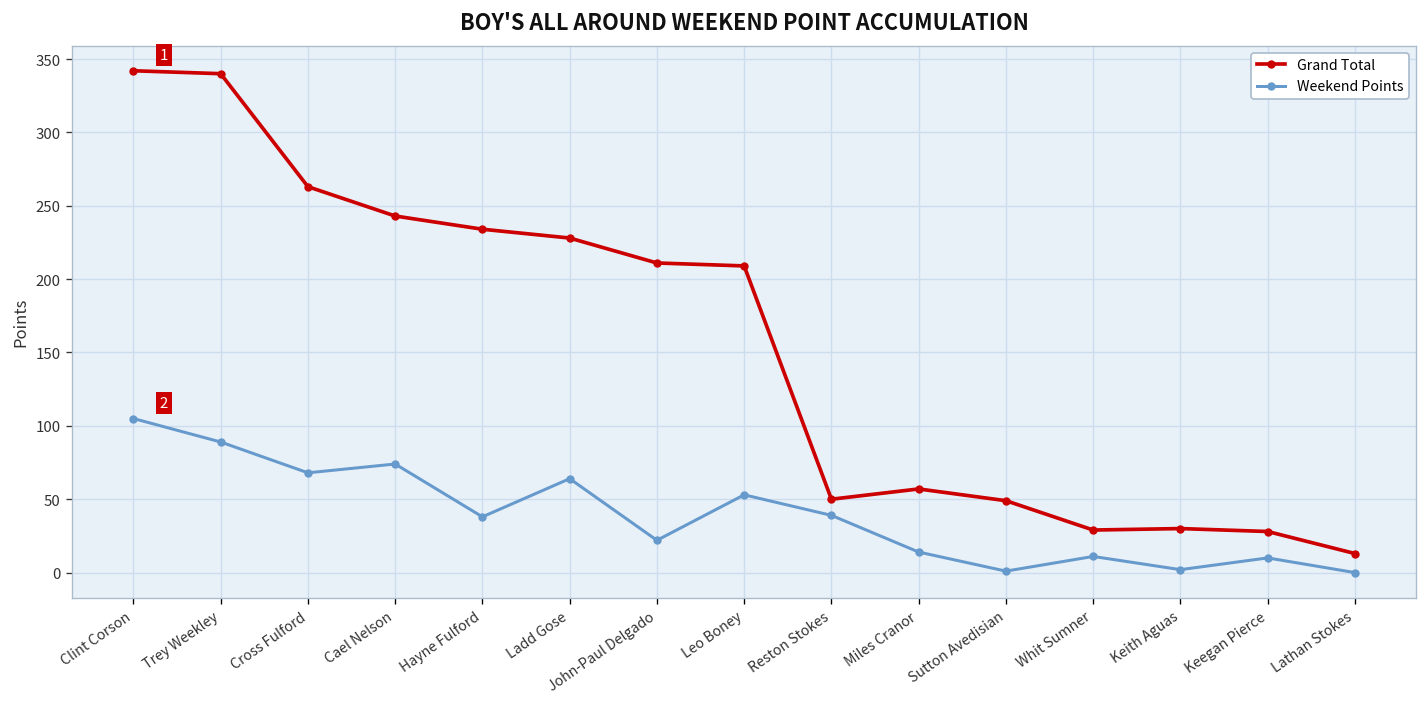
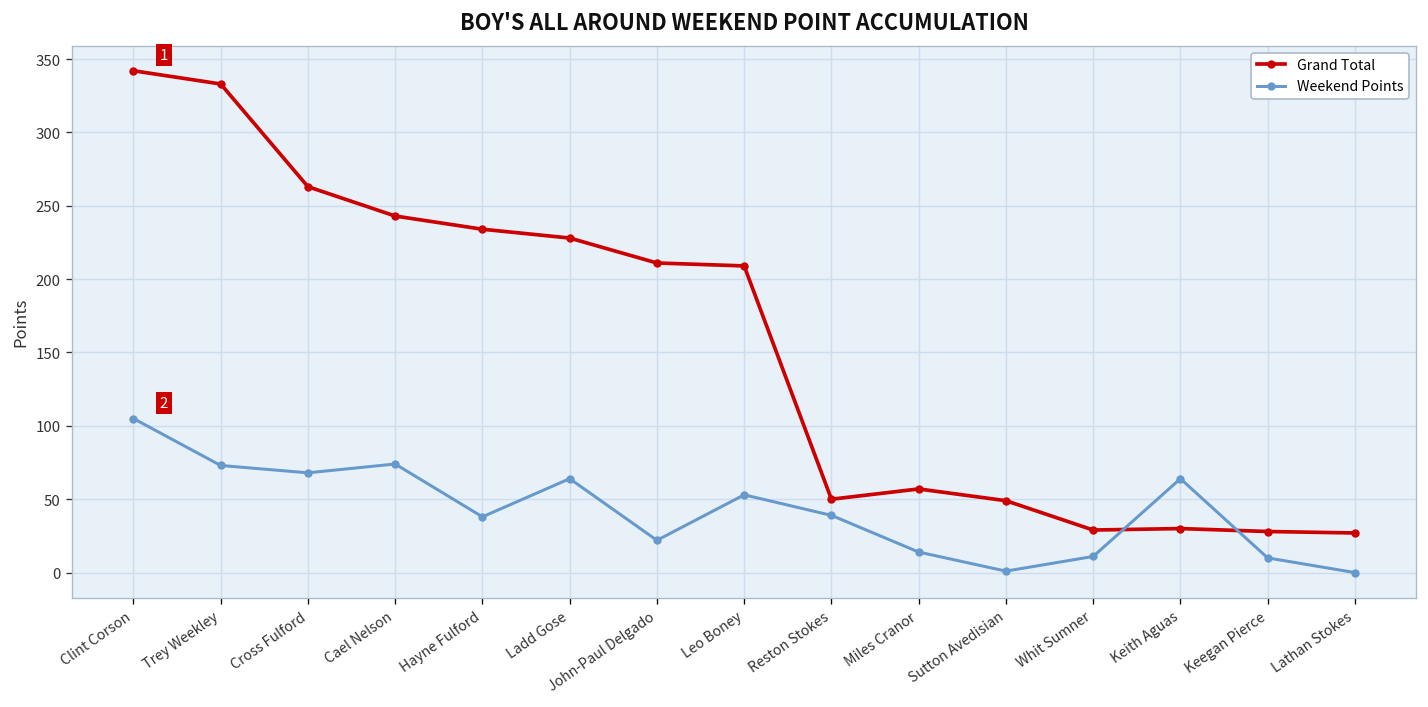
Grand Total, Trey Weekley: 340 -> 333
Weekend Points, Trey Weekley: 89 -> 73
Weekend Points, Keith Aguas: 2 -> 64
Grand Total, Lathan Stokes: 13 -> 27
